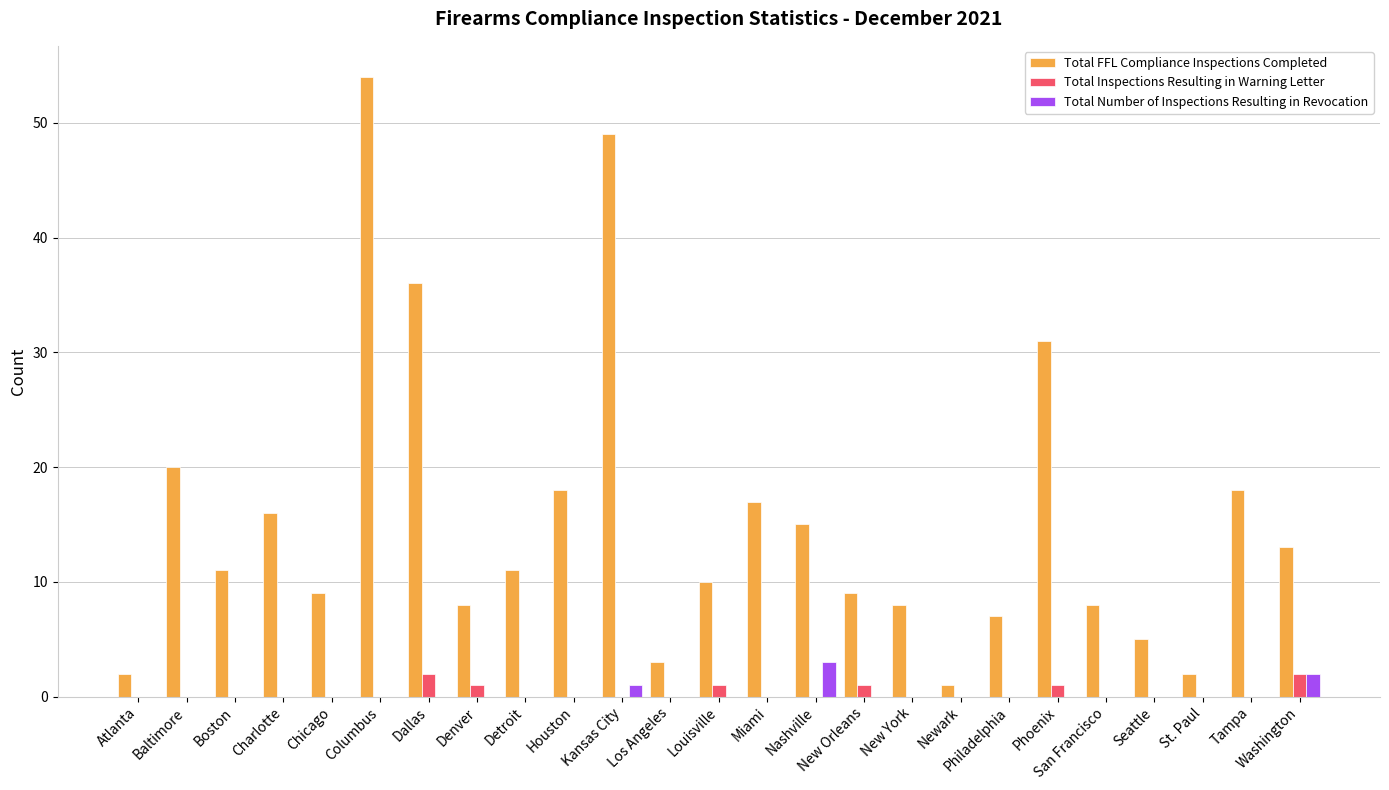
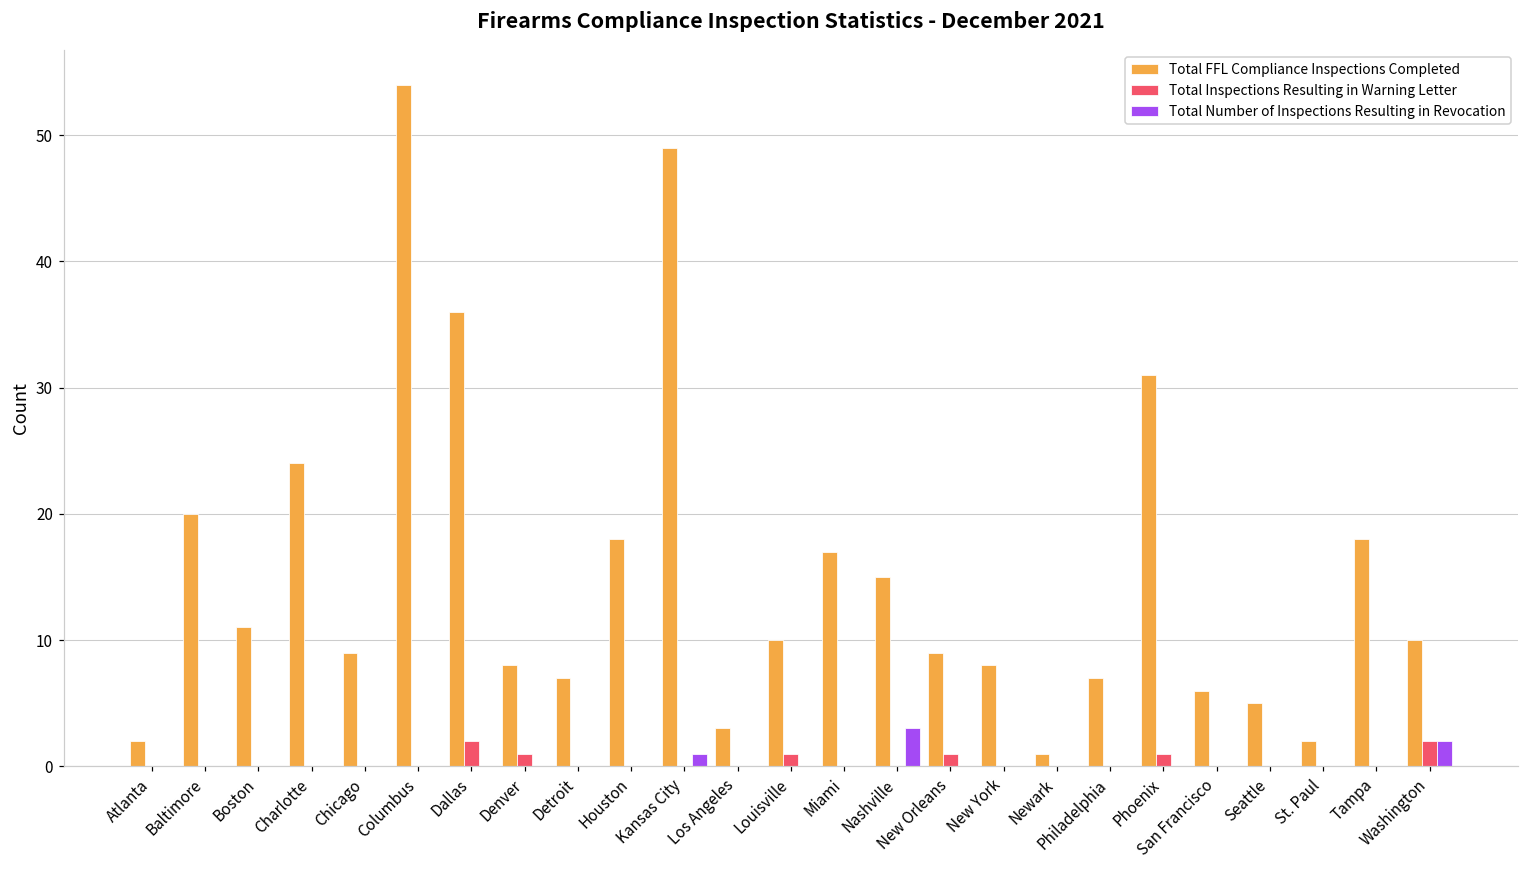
Total FFL Compliance Inspections Completed, Charlotte: 16 -> 24
Total FFL Compliance Inspections Completed, Detroit: 11 -> 7
Total FFL Compliance Inspections Completed, San Francisco: 8 -> 6
Total FFL Compliance Inspections Completed, Washington: 13 -> 10
